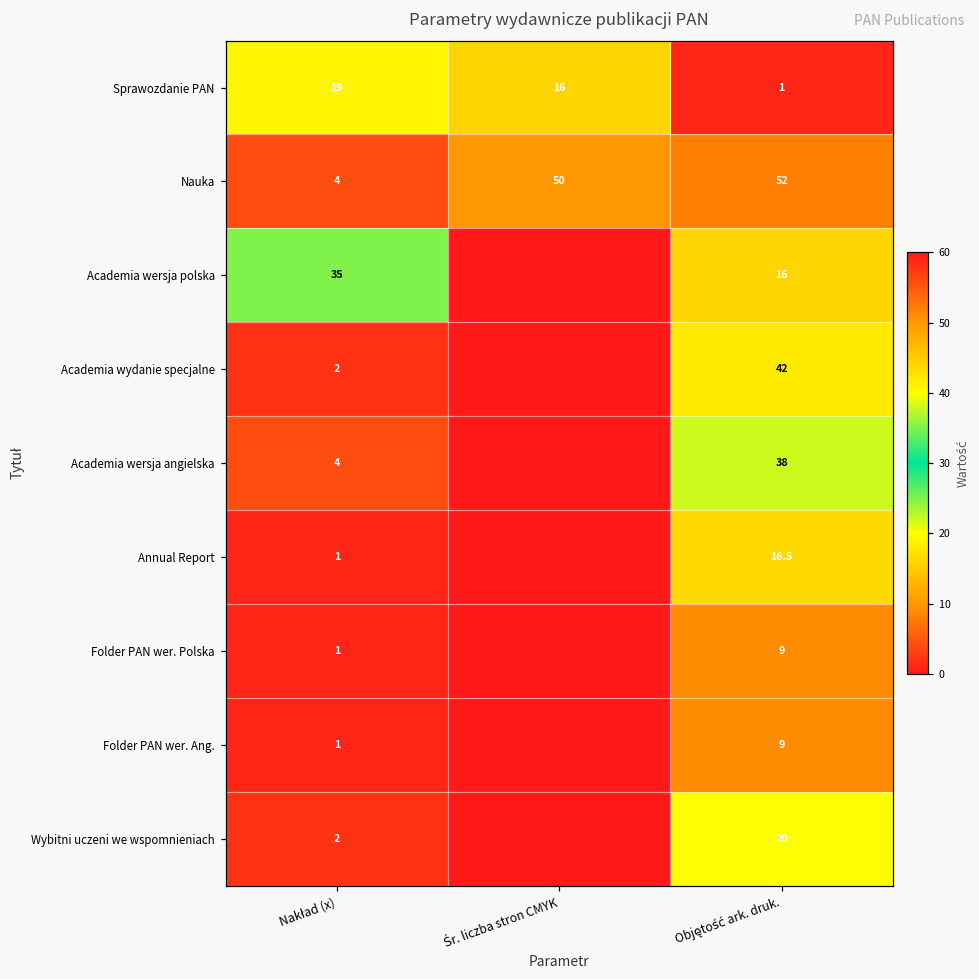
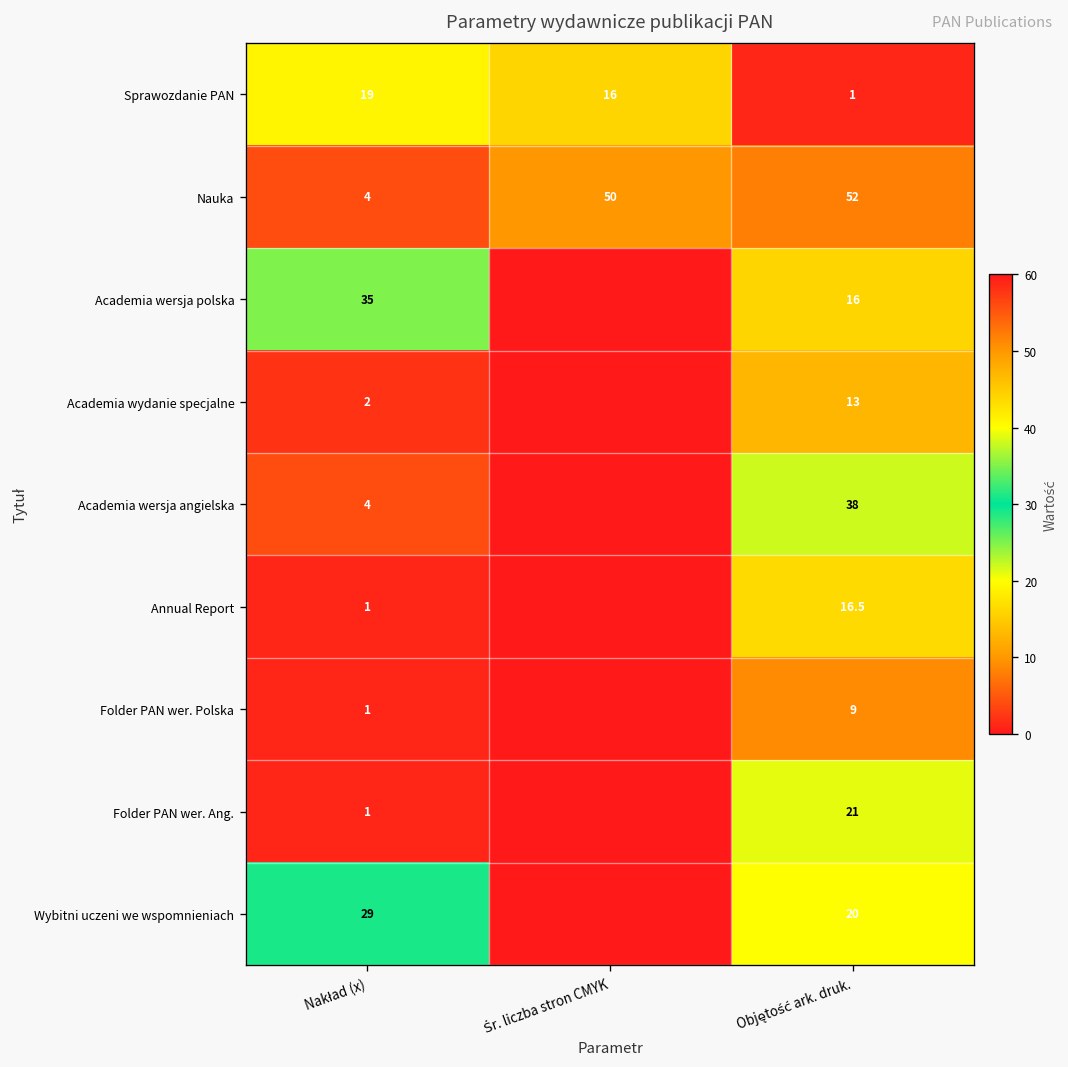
Academia wydanie specjalne, Objętość ark. druk.: 42 -> 13
Folder PAN wer. Ang., Objętość ark. druk.: 9 -> 21
Wybitni uczeni we wspomnieniach, Nakład (x): 2 -> 29
